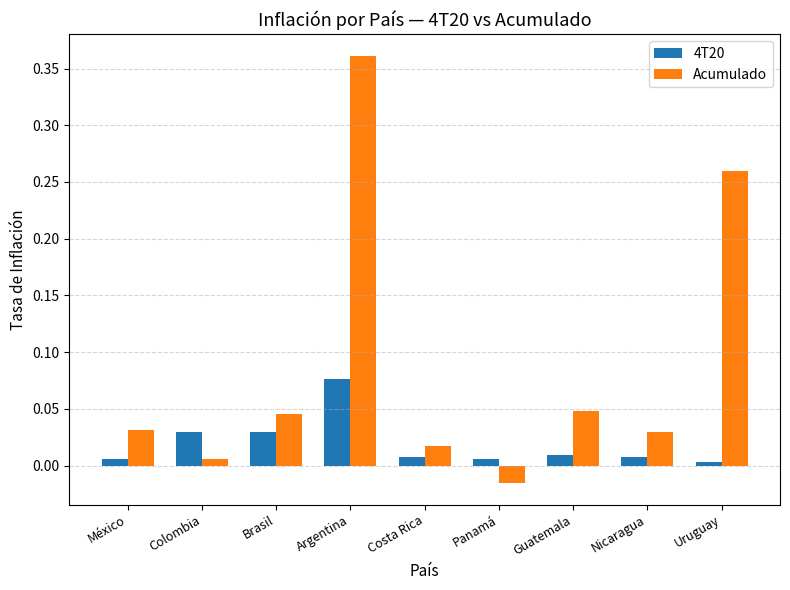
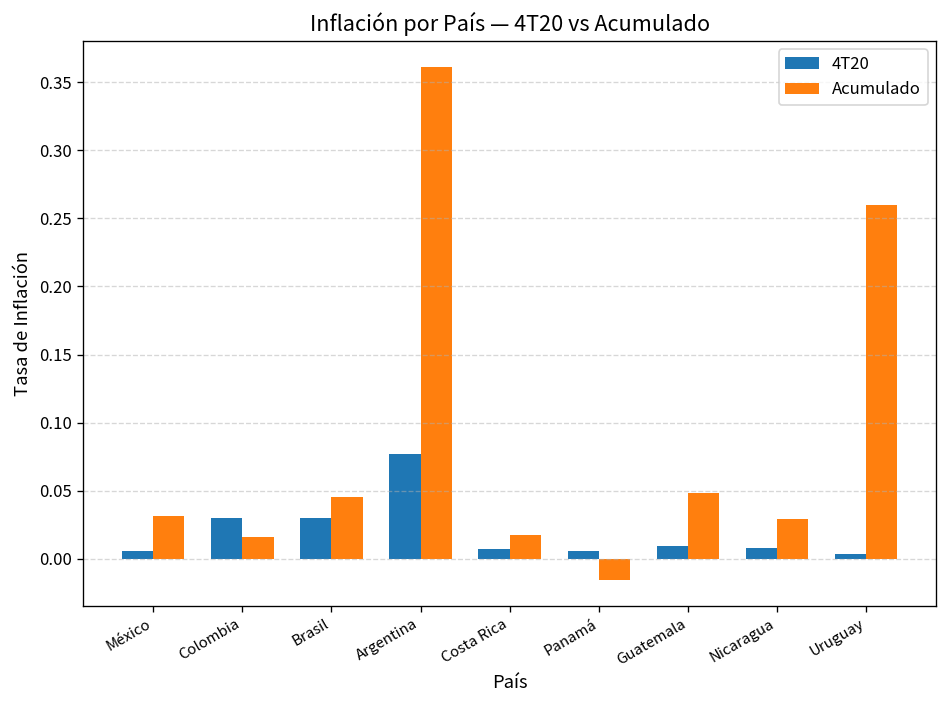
Acumulado, Colombia: 0.006 -> 0.016
